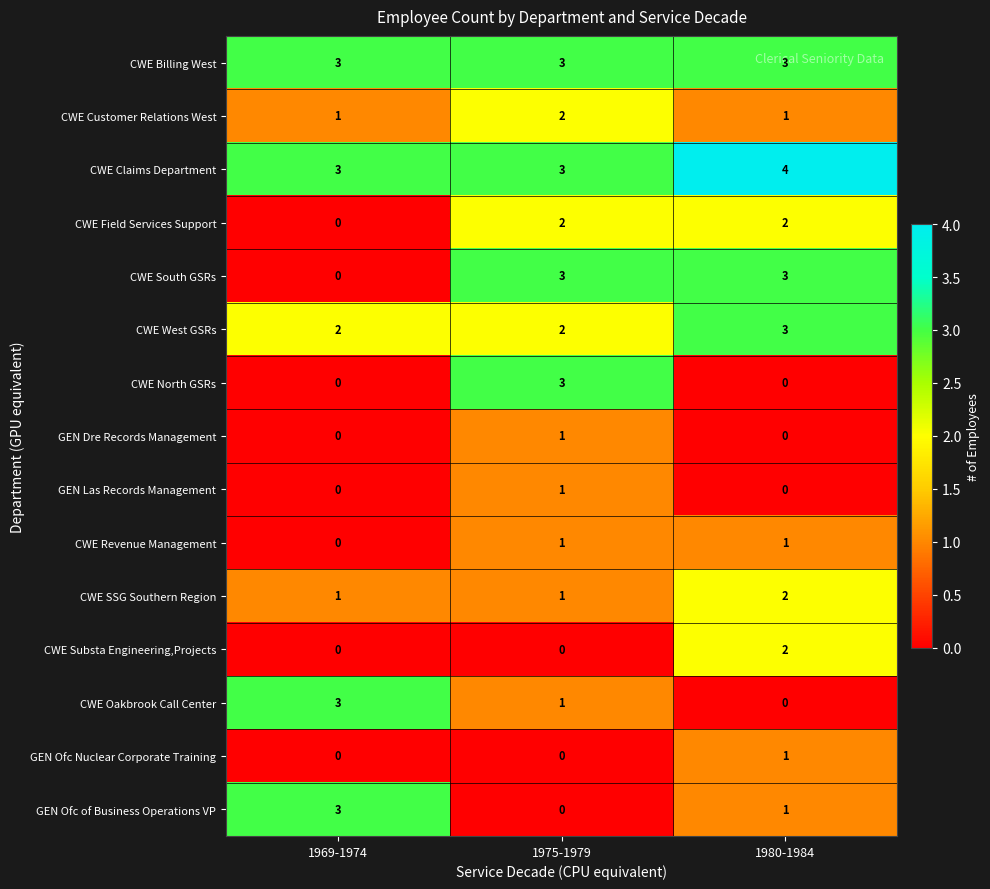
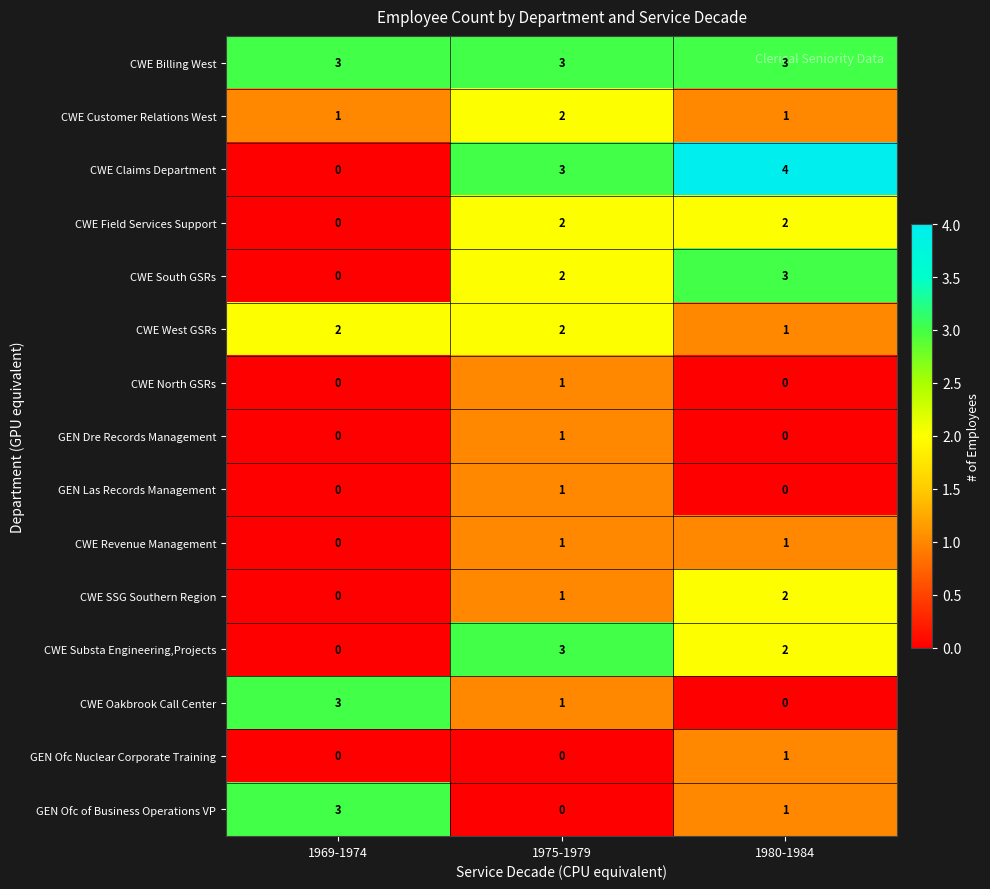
CWE Claims Department, 1969-1974: 3 -> 0
CWE South GSRs, 1975-1979: 3 -> 2
CWE West GSRs, 1980-1984: 3 -> 1
CWE North GSRs, 1975-1979: 3 -> 1
CWE SSG Southern Region, 1969-1974: 1 -> 0
CWE Substa Engineering,Projects, 1975-1979: 0 -> 3
